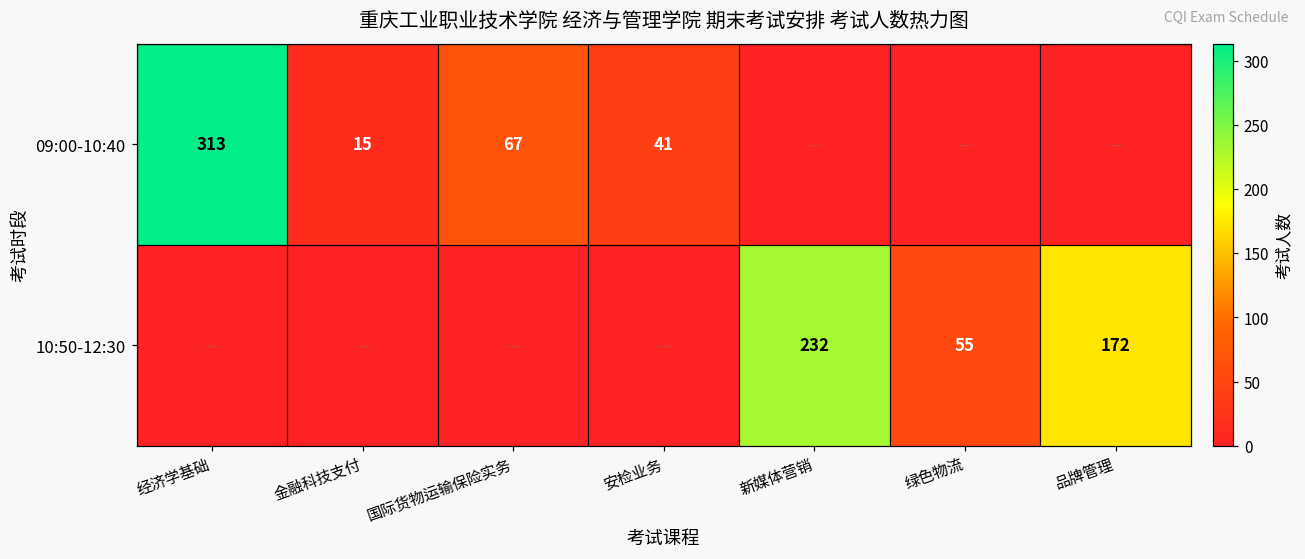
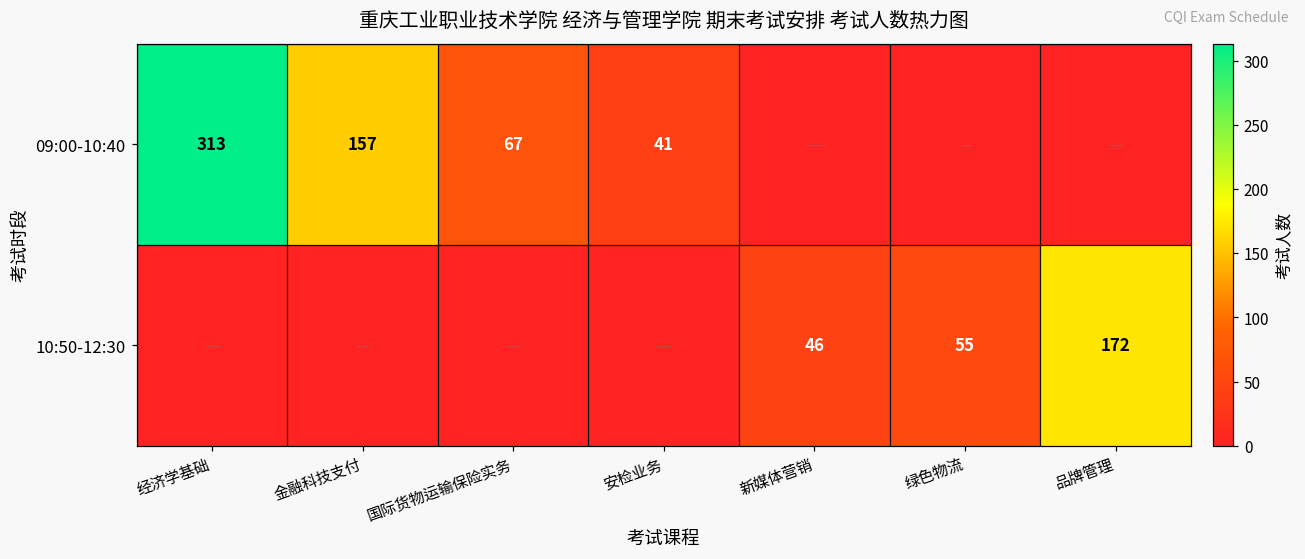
09:00-10:40, 金融科技支付: 15 -> 157
10:50-12:30, 新媒体营销: 232 -> 46
